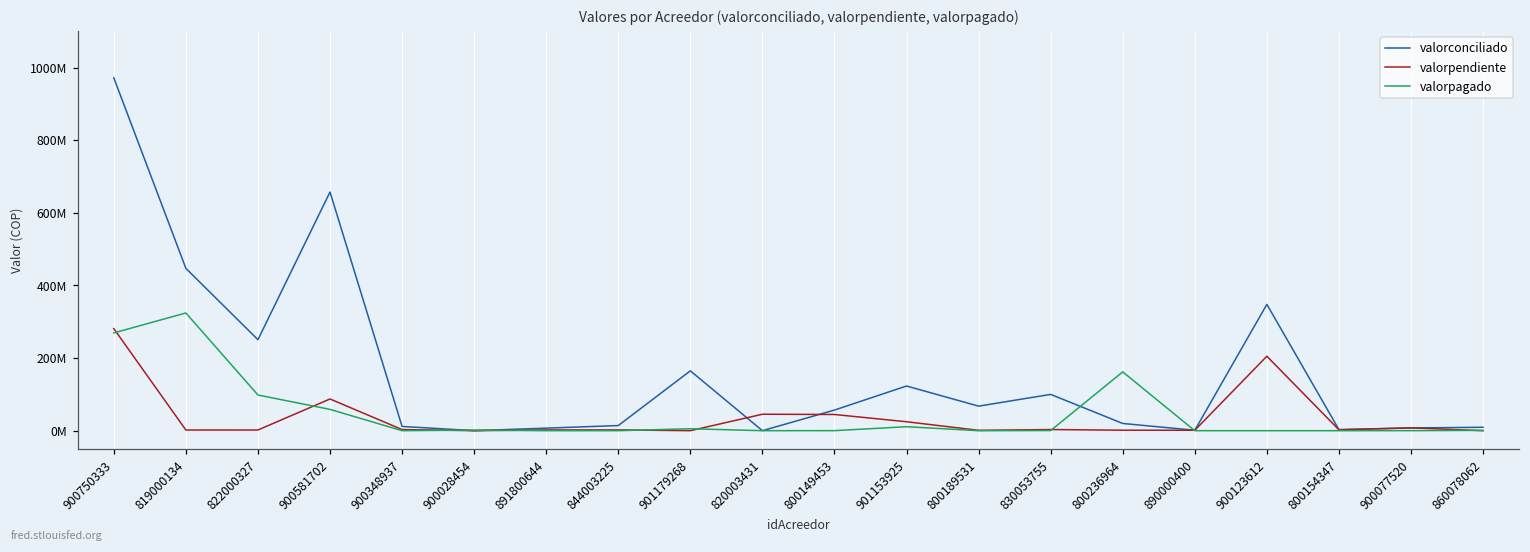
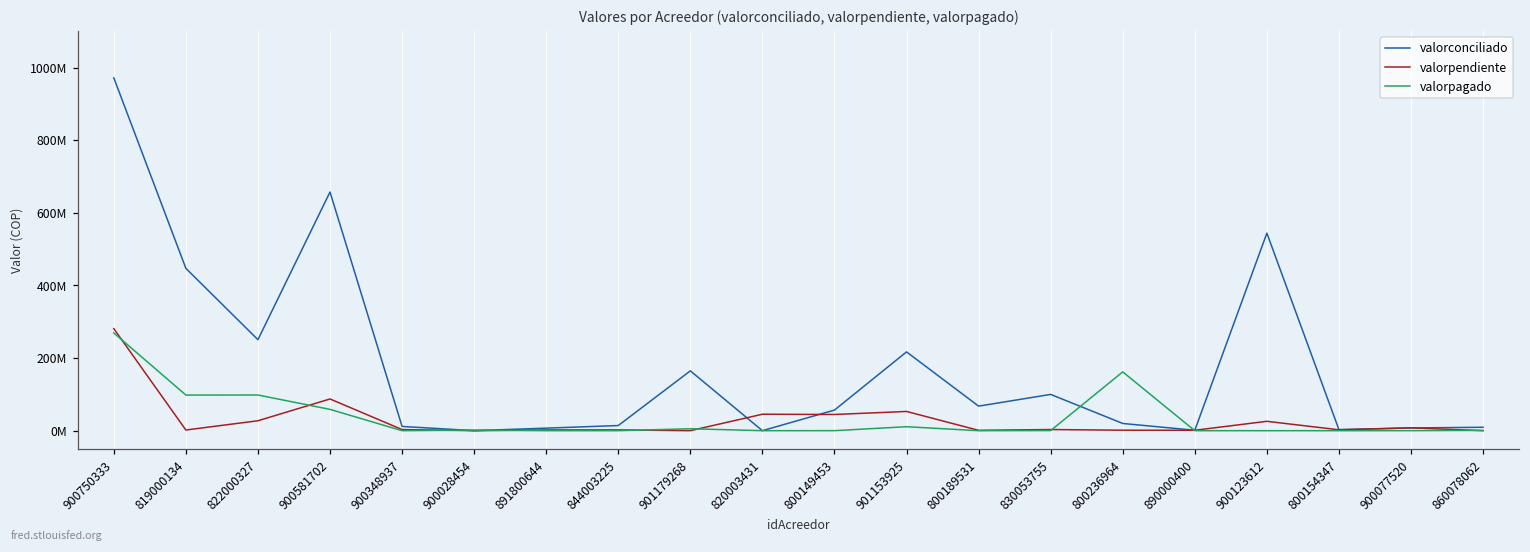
valorpagado, 819000134: 320000000 -> 100000000
valorpendiente, 822000327: 0 -> 30000000
valorconciliado, 901153925: 120000000 -> 220000000
valorpendiente, 901153925: 20000000 -> 50000000
valorconciliado, 900123612: 350000000 -> 540000000
valorpendiente, 900123612: 210000000 -> 30000000
